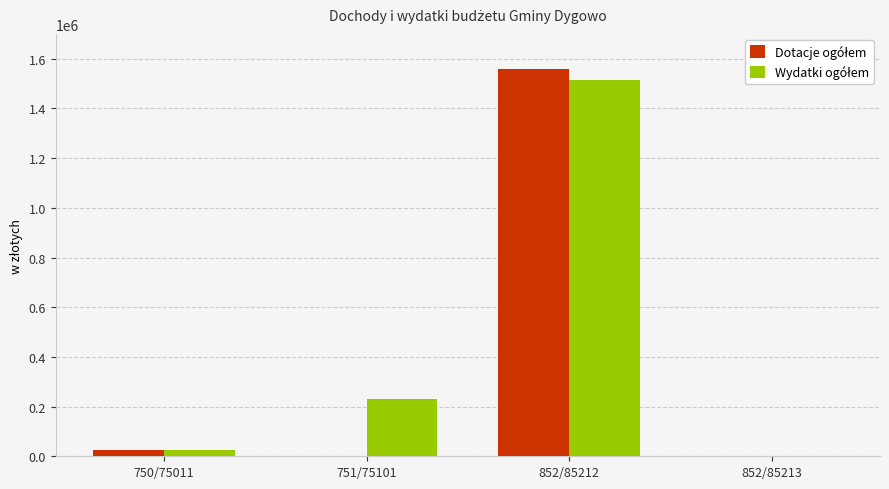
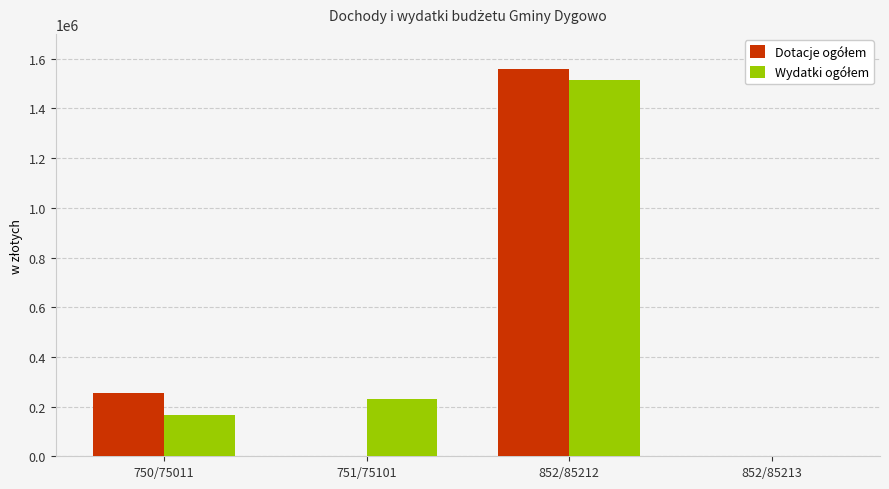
Dotacje ogółem, 750/75011: 30000 -> 250000
Wydatki ogółem, 750/75011: 30000 -> 170000
